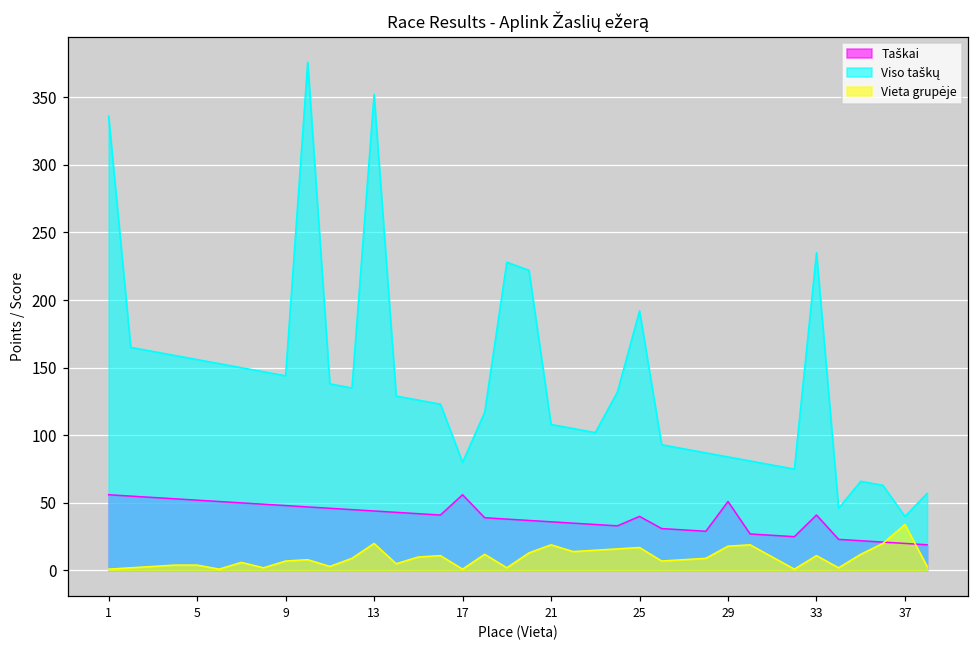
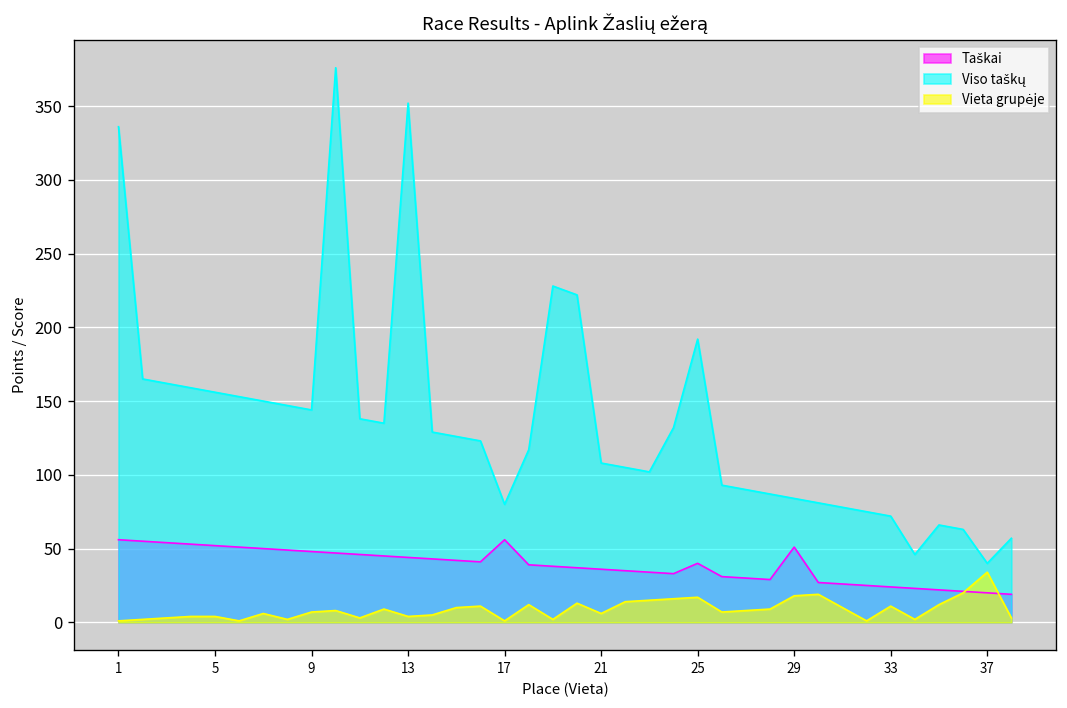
Vieta grupėje, 13: 20 -> 4
Vieta grupėje, 21: 19 -> 6
Taškai, 33: 41 -> 24
Viso taškų, 33: 235 -> 72
